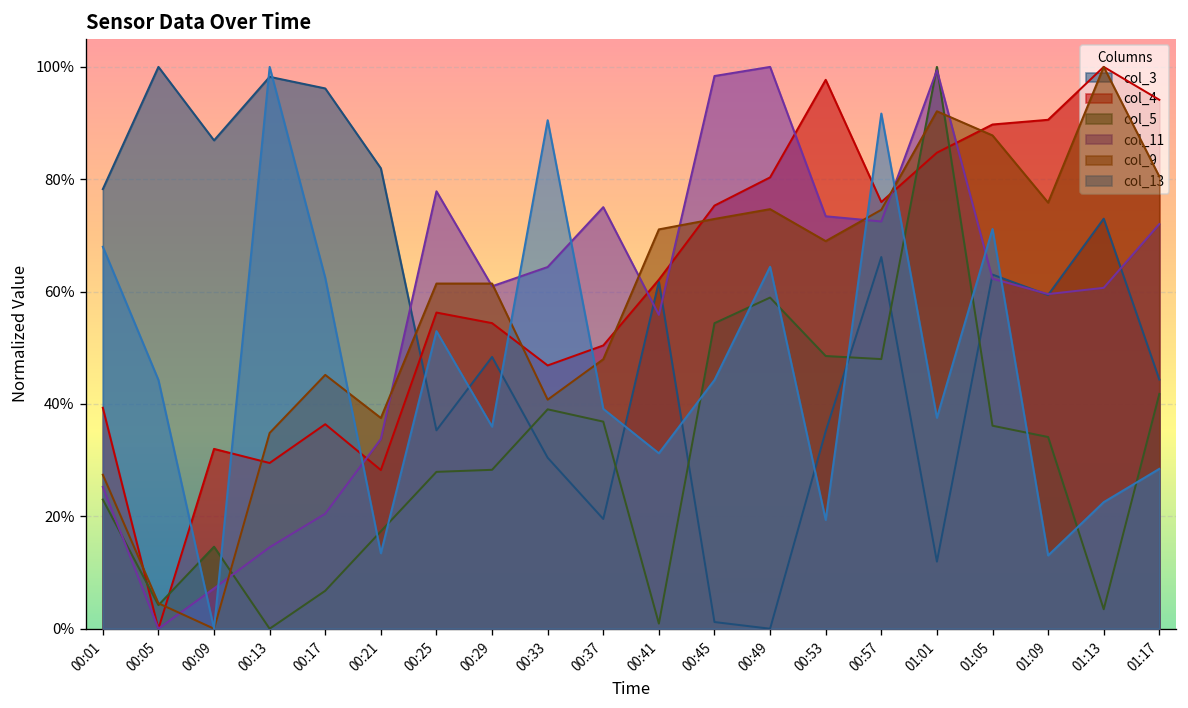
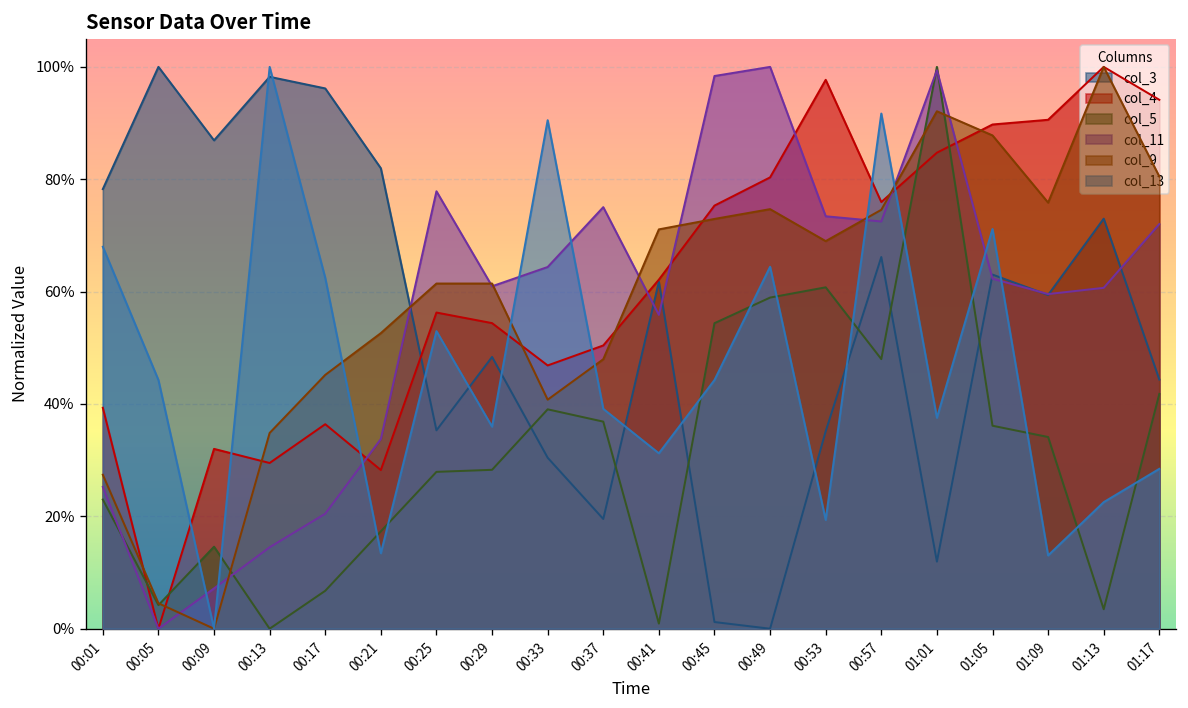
col_9, 00:21: 38% -> 53%
col_5, 00:53: 49% -> 61%
